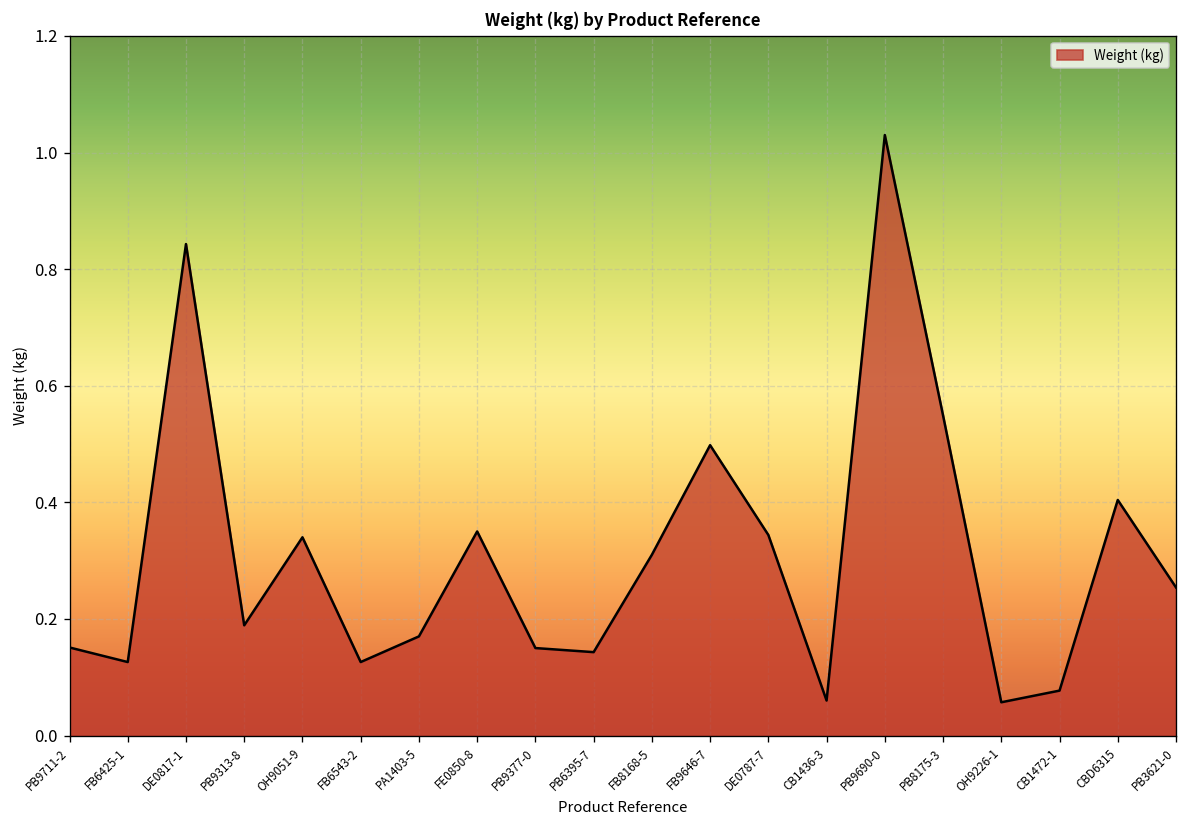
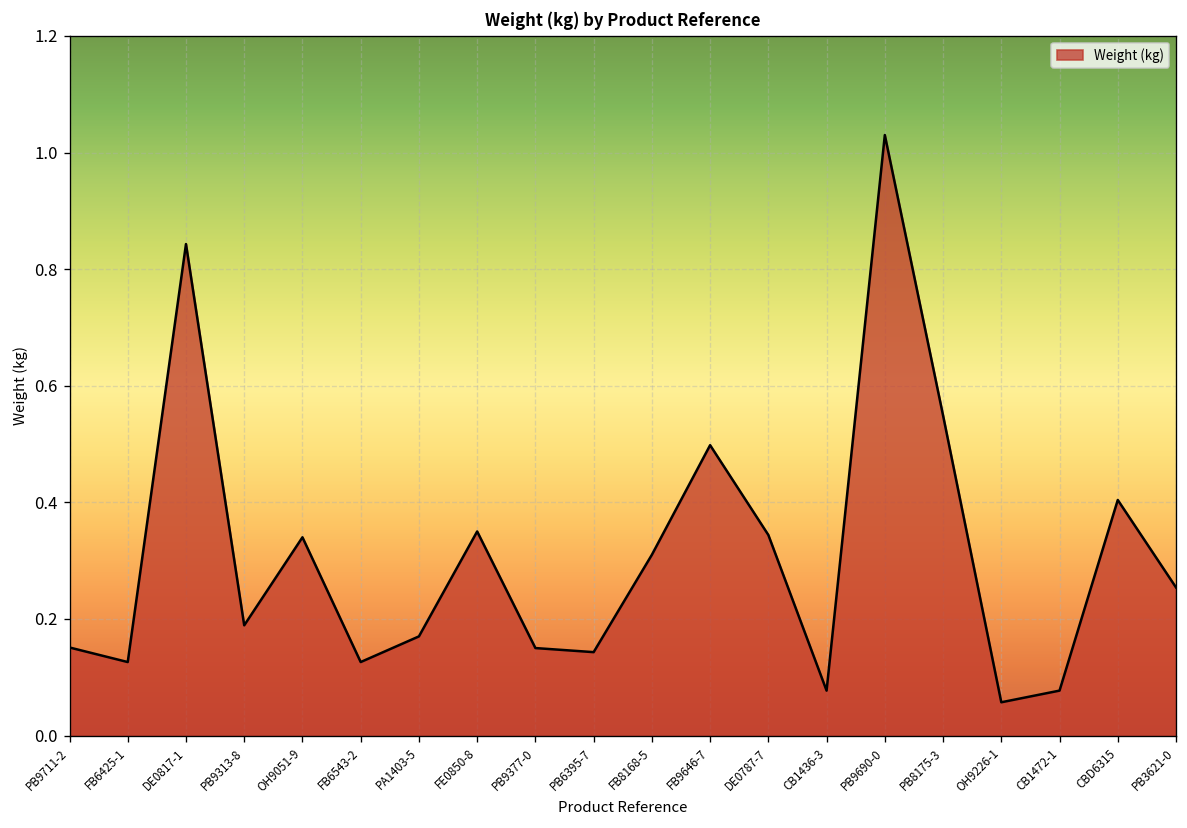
CB1436-3: 0.06 -> 0.08
